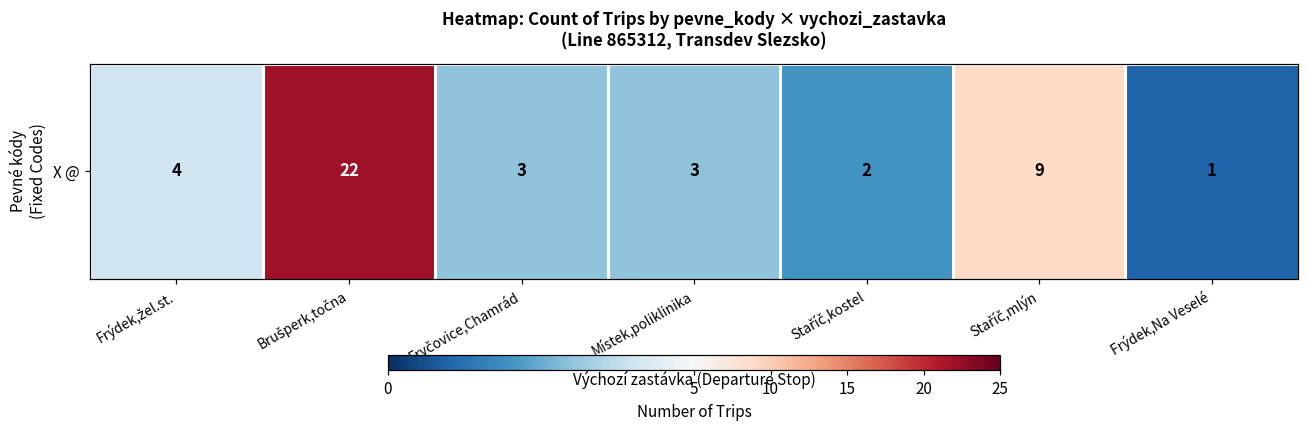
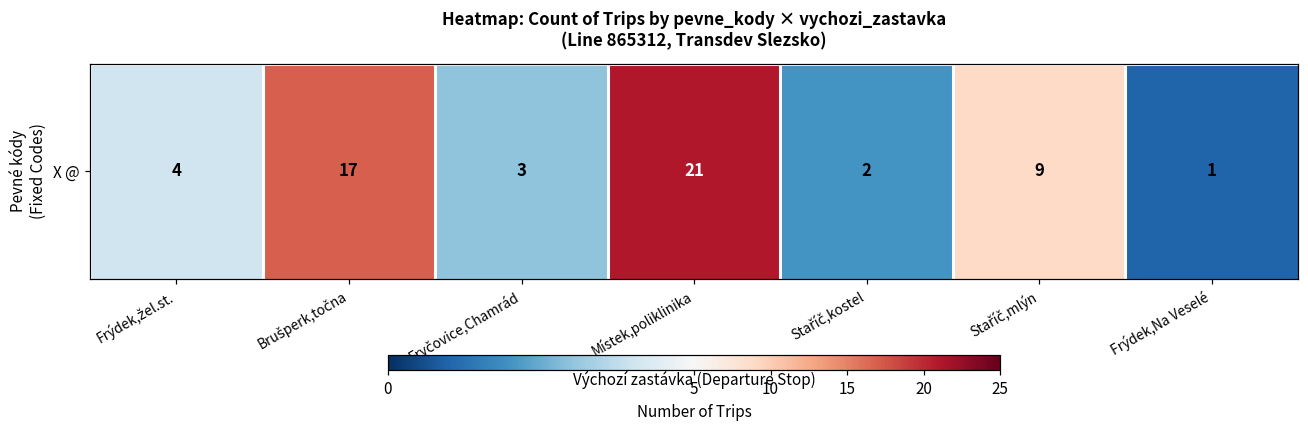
X @, Brušperk,točna: 22 -> 17
X @, Místek,poliklinika: 3 -> 21
